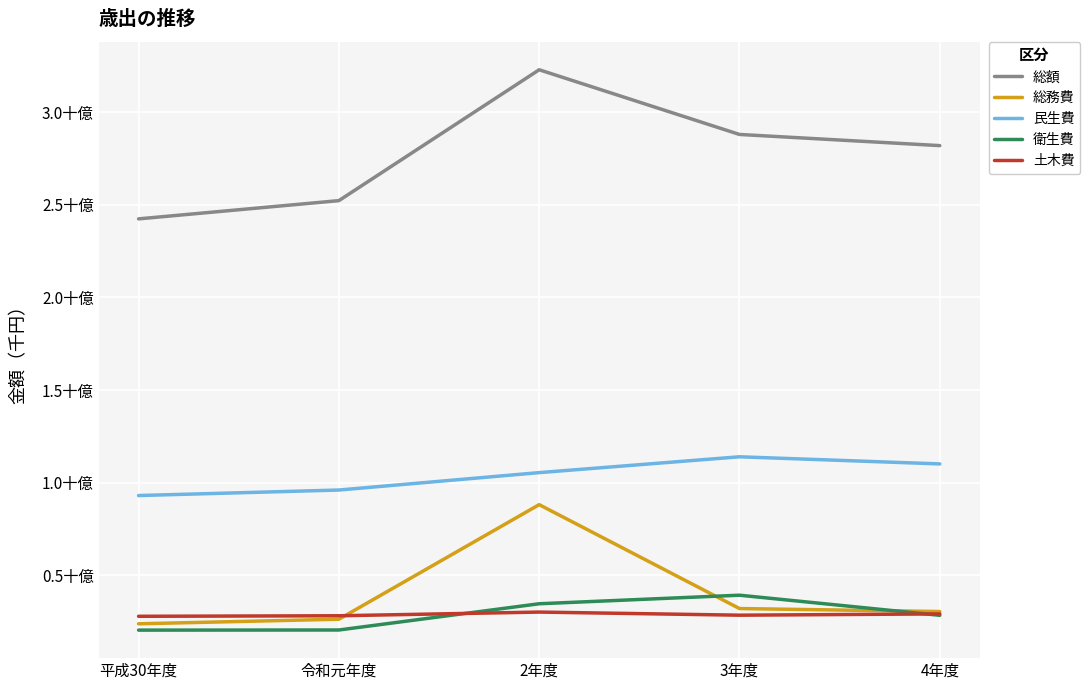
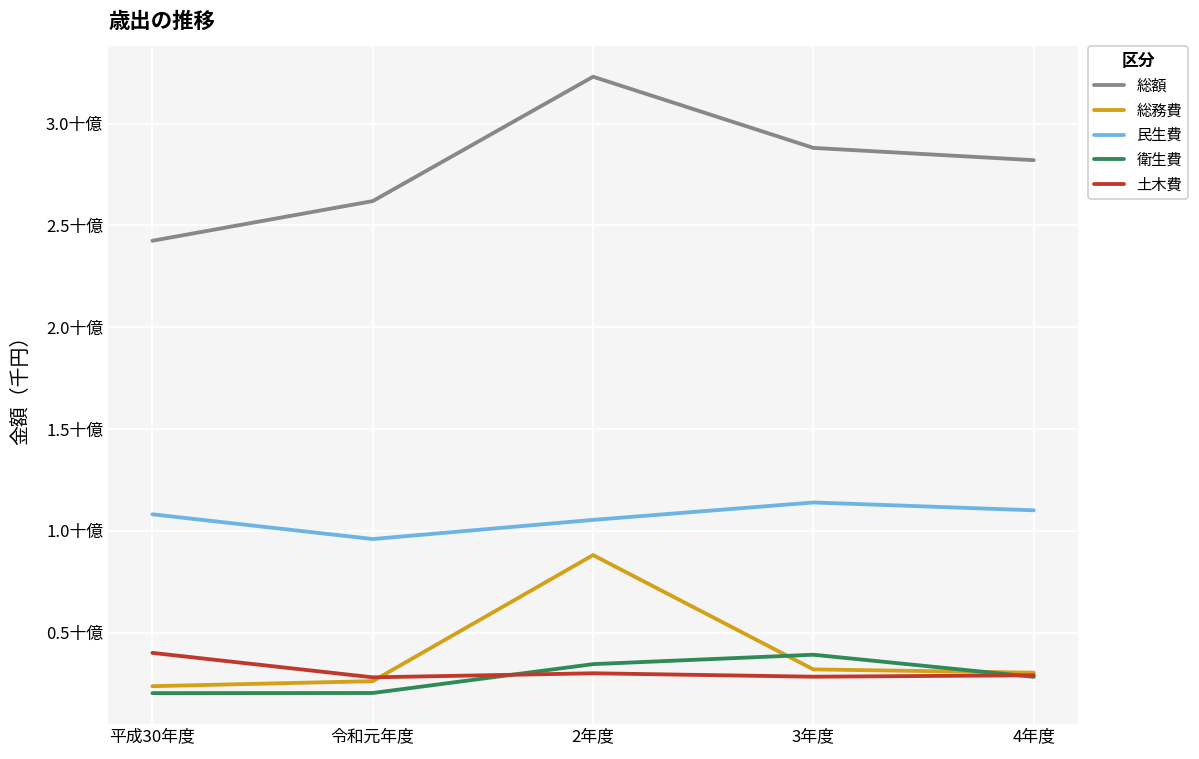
民生費, 平成30年度: 0.93十億 -> 1.08十億
土木費, 平成30年度: 0.28十億 -> 0.40十億
総額, 令和元年度: 2.52十億 -> 2.62十億
